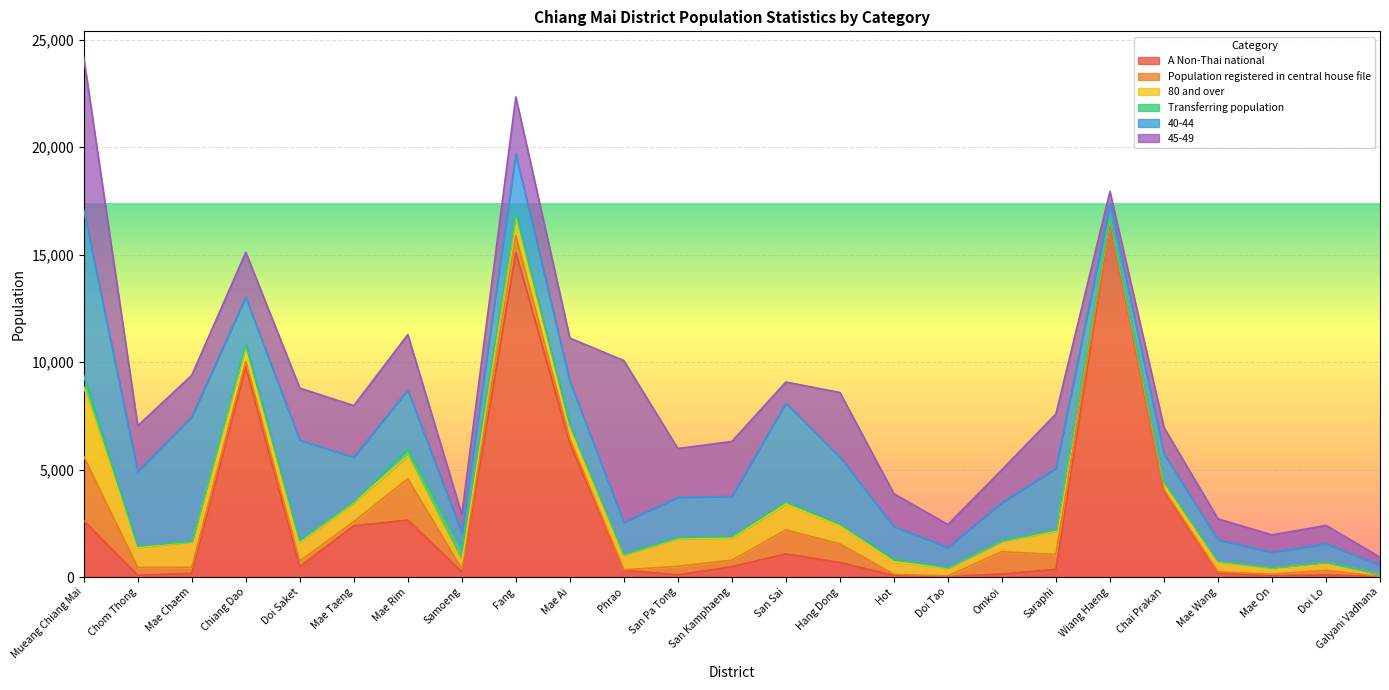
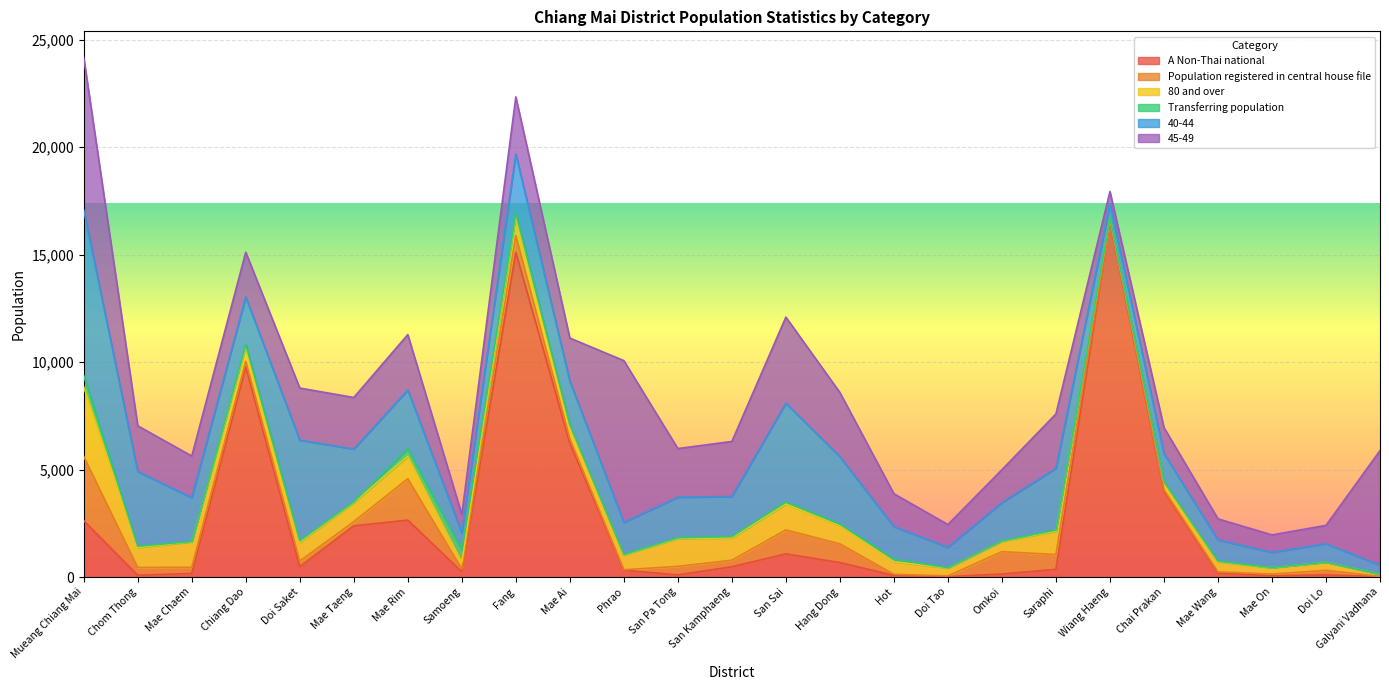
40-44, Mae Chaem: 5,800 -> 2,000
40-44, Mae Taeng: 2,100 -> 2,500
45-49, San Sai: 1,000 -> 4,000
45-49, Galyani Vadhana: 400 -> 5,300
